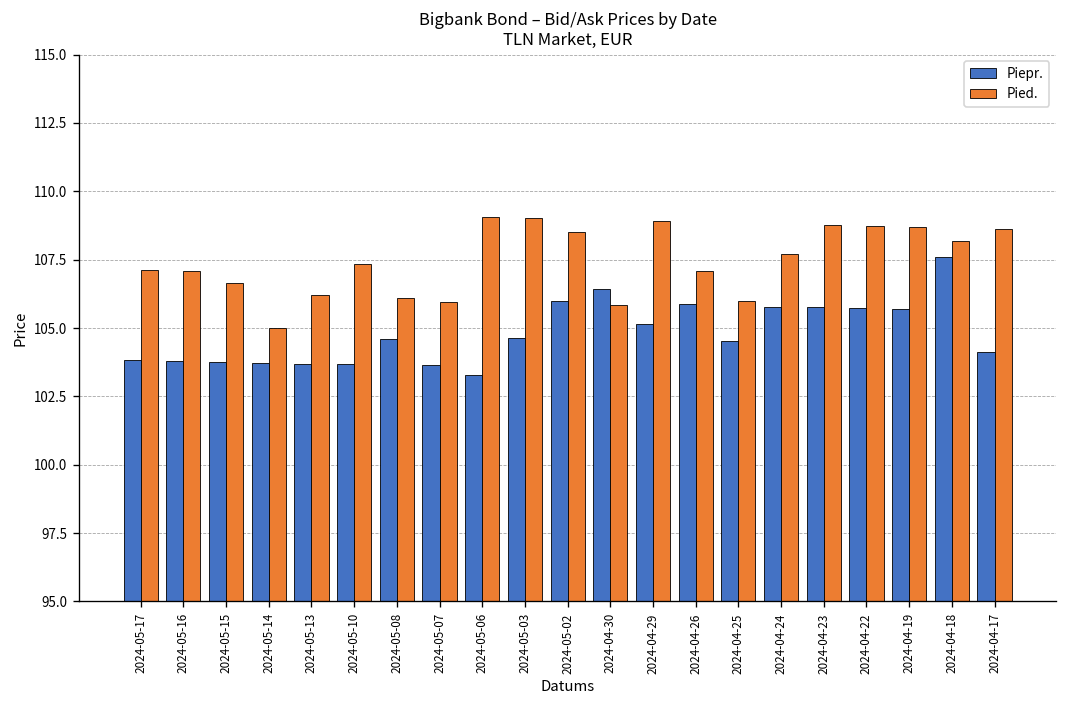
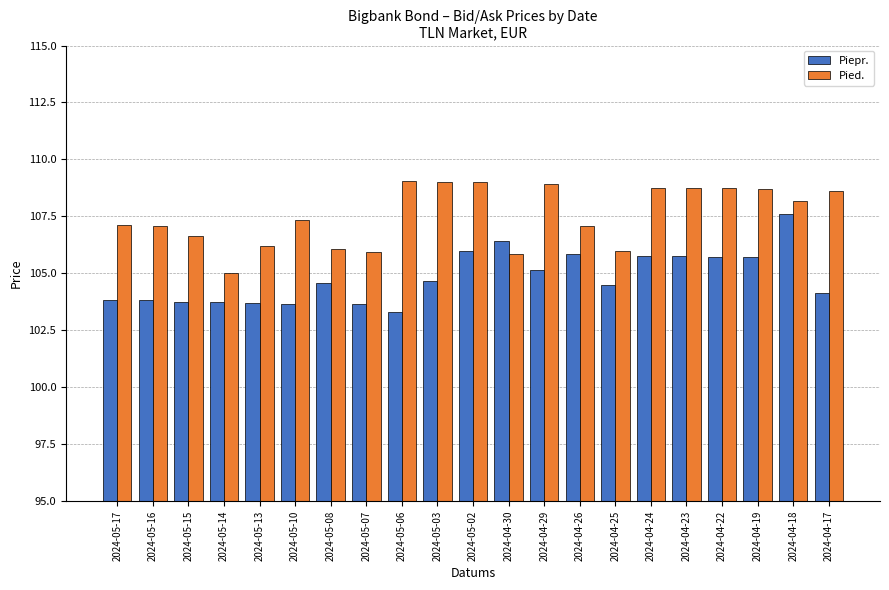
Pied., 2024-05-02: 108.5 -> 109.0
Pied., 2024-04-24: 107.7 -> 108.8
